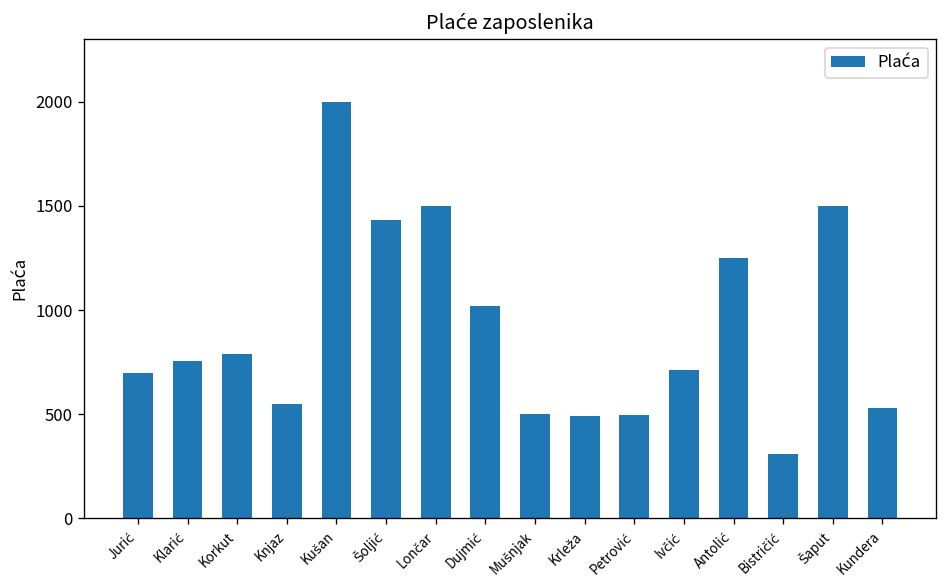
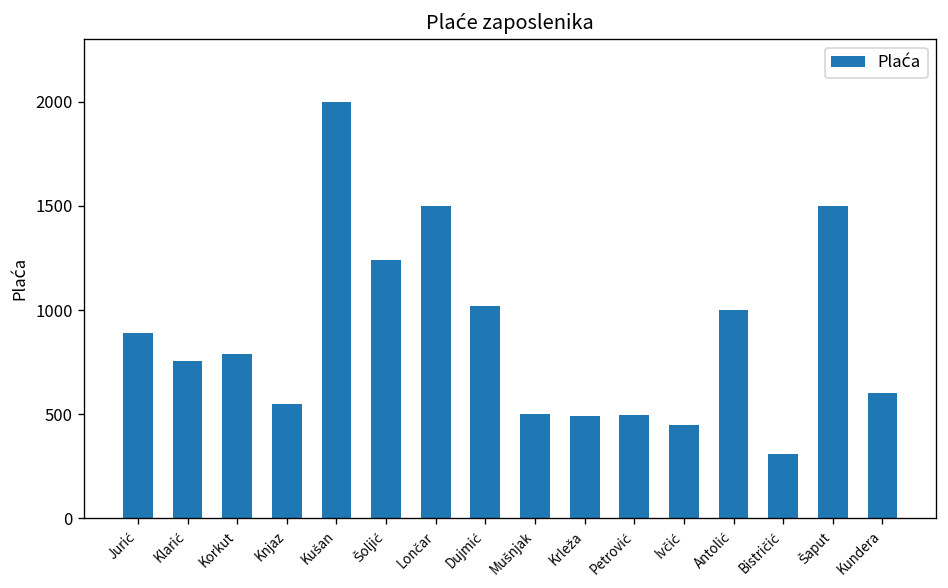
Jurić: 700 -> 890
Šoljić: 1430 -> 1240
Ivčić: 710 -> 450
Antolić: 1250 -> 1000
Kundera: 530 -> 600
